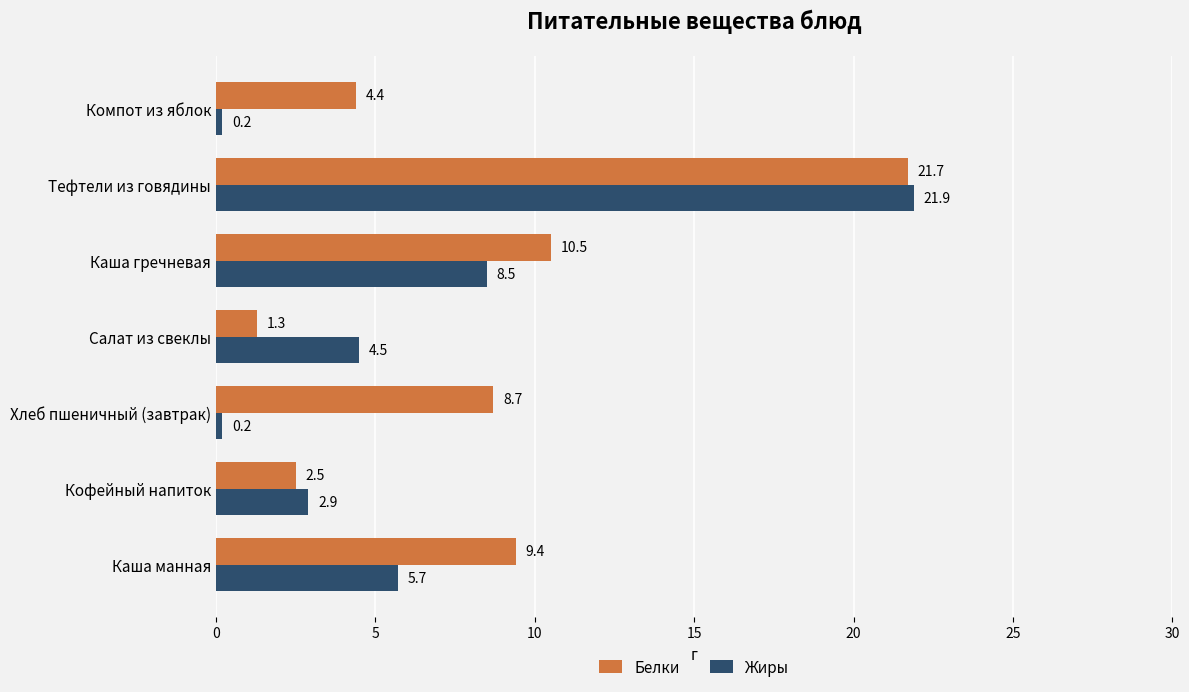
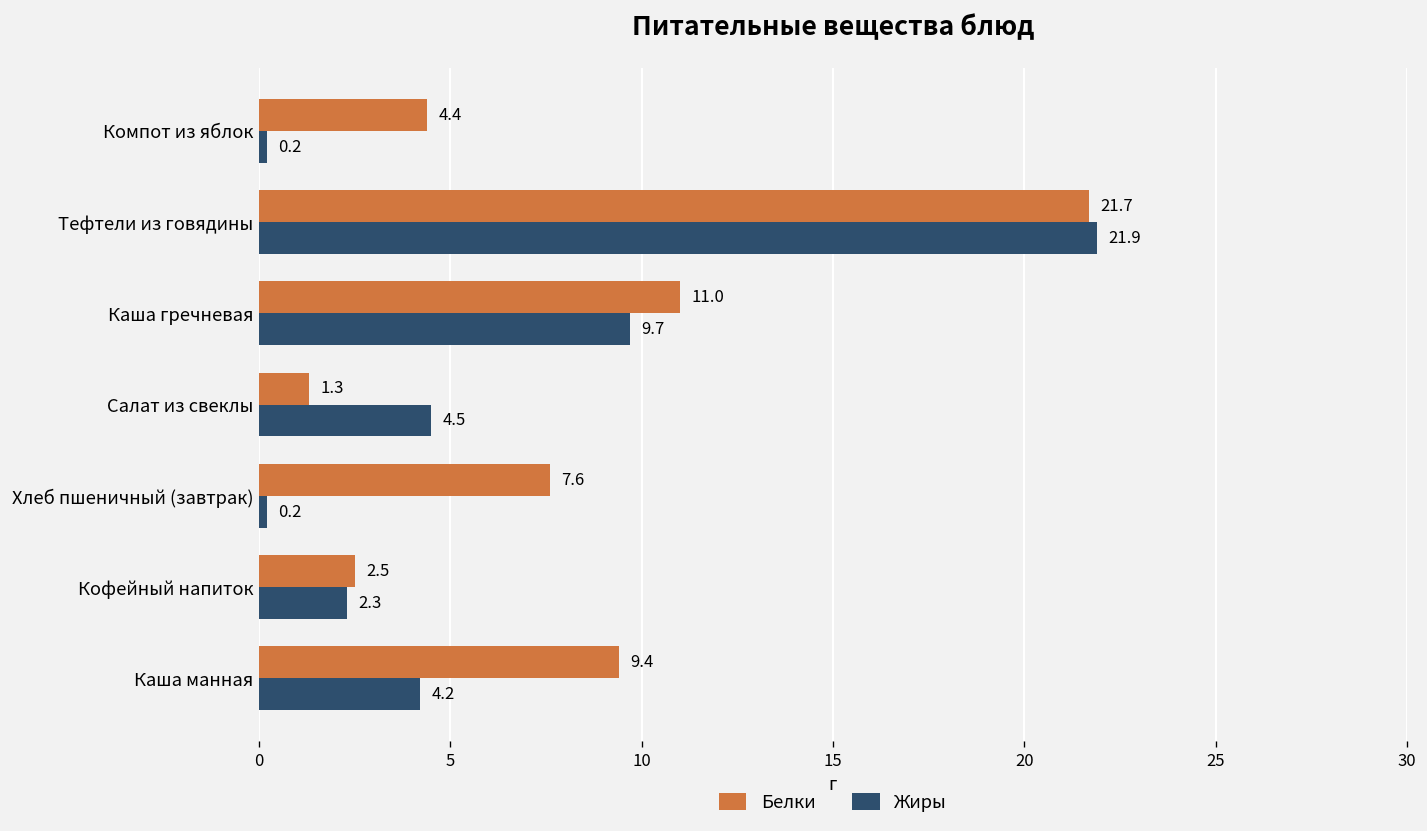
Белки, Каша гречневая: 10.5 -> 11.0
Жиры, Каша гречневая: 8.5 -> 9.7
Белки, Хлеб пшеничный (завтрак): 8.7 -> 7.6
Жиры, Кофейный напиток: 2.9 -> 2.3
Жиры, Каша манная: 5.7 -> 4.2
